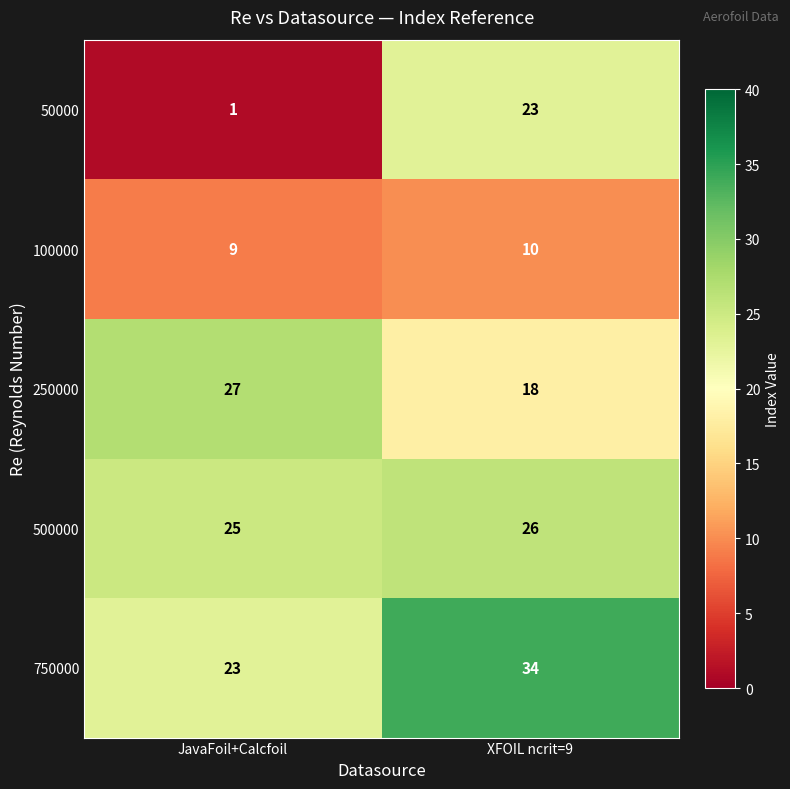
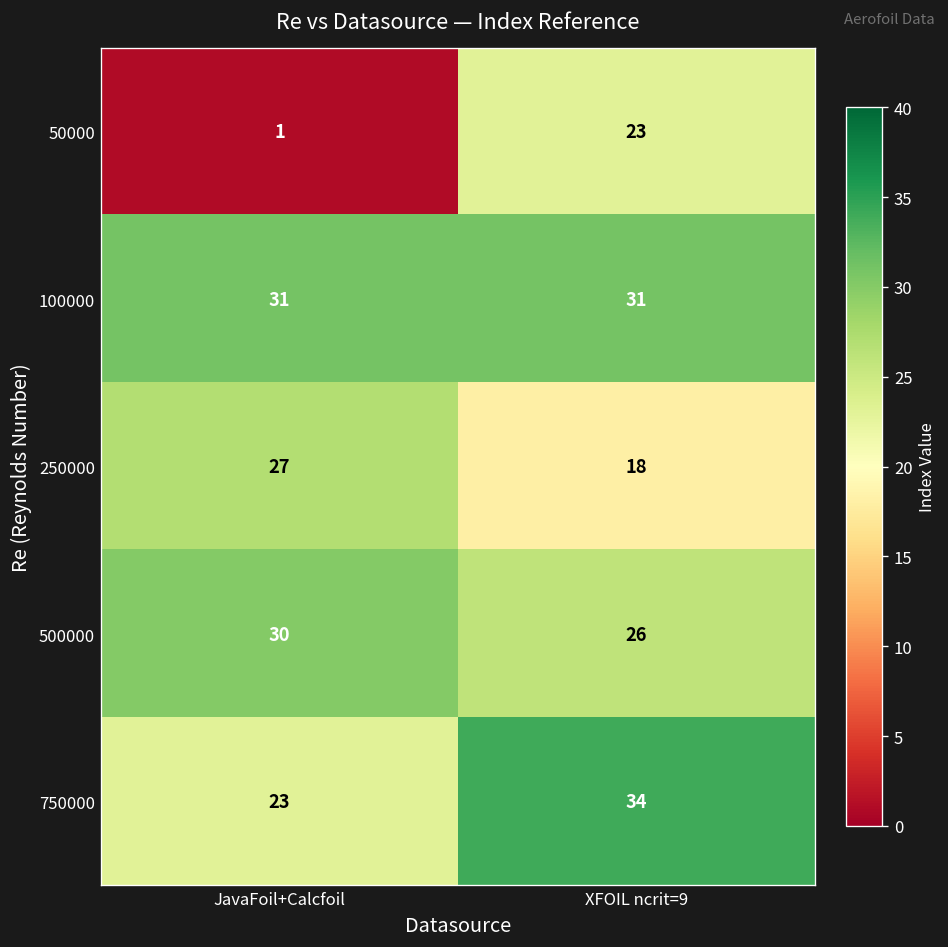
100000, JavaFoil+Calcfoil: 9 -> 31
100000, XFOIL ncrit=9: 10 -> 31
500000, JavaFoil+Calcfoil: 25 -> 30
